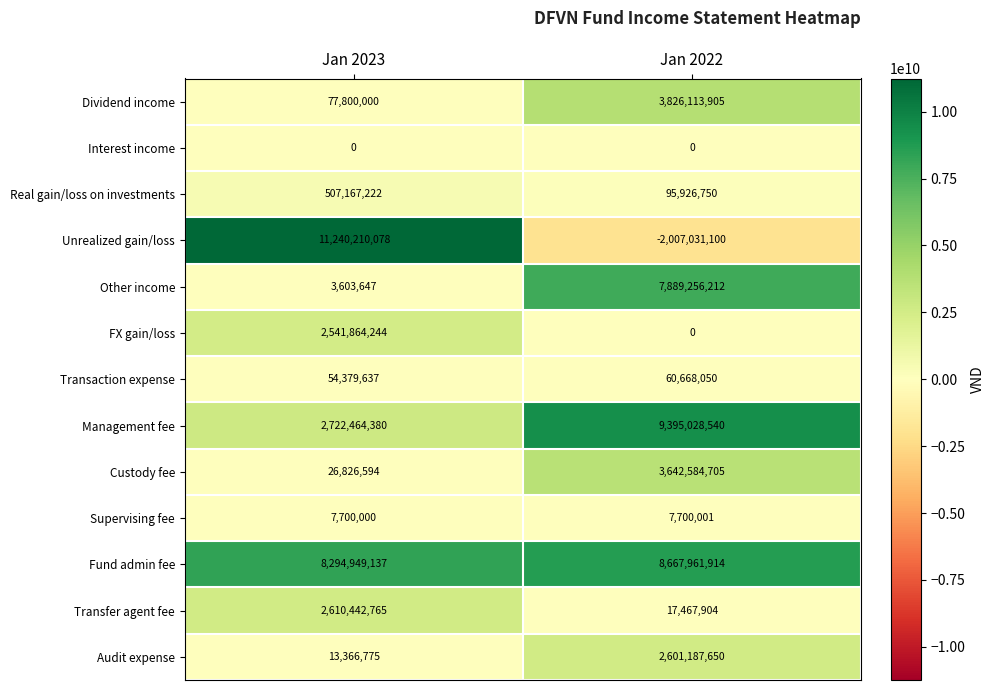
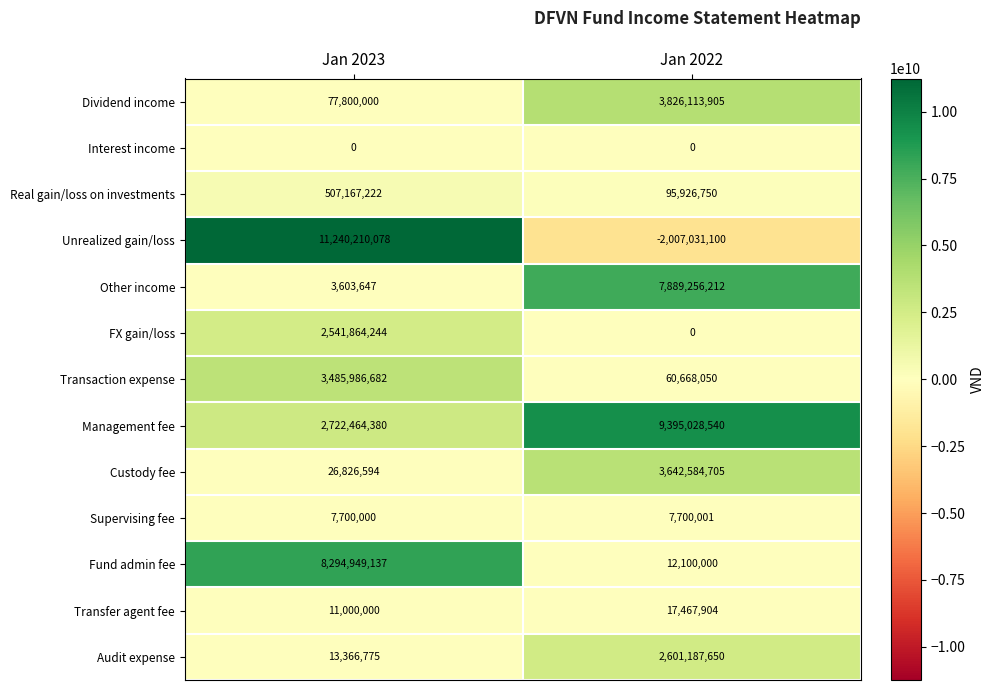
Transaction expense, Jan 2023: 54,379,637 -> 3,485,986,682
Fund admin fee, Jan 2022: 8,667,961,914 -> 12,100,000
Transfer agent fee, Jan 2023: 2,610,442,765 -> 11,000,000
